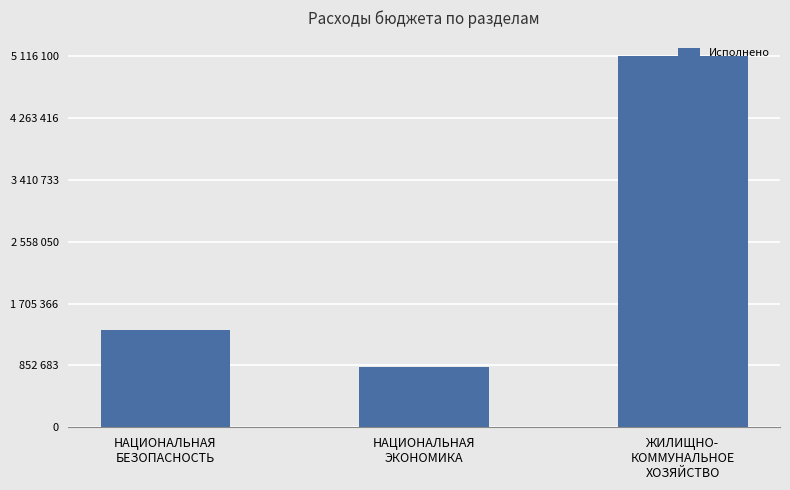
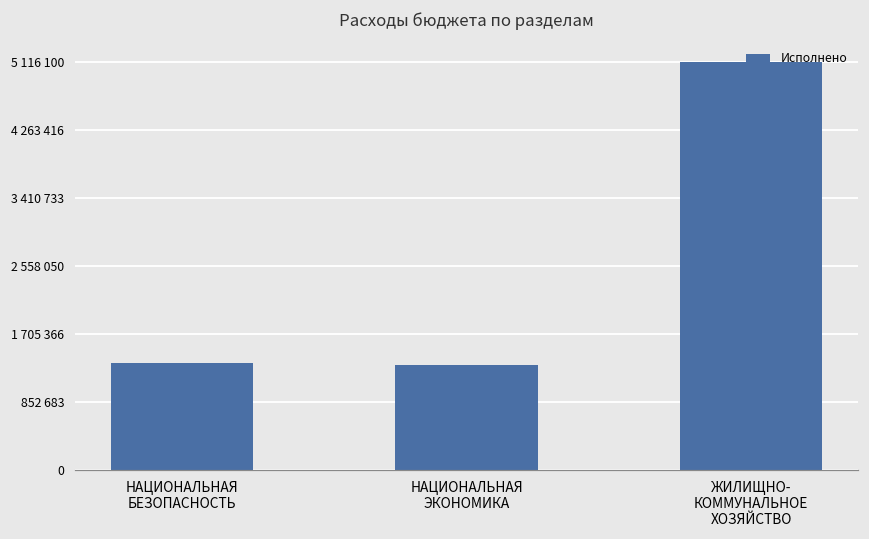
НАЦИОНАЛЬНАЯ ЭКОНОМИКА: 800000 -> 1300000
